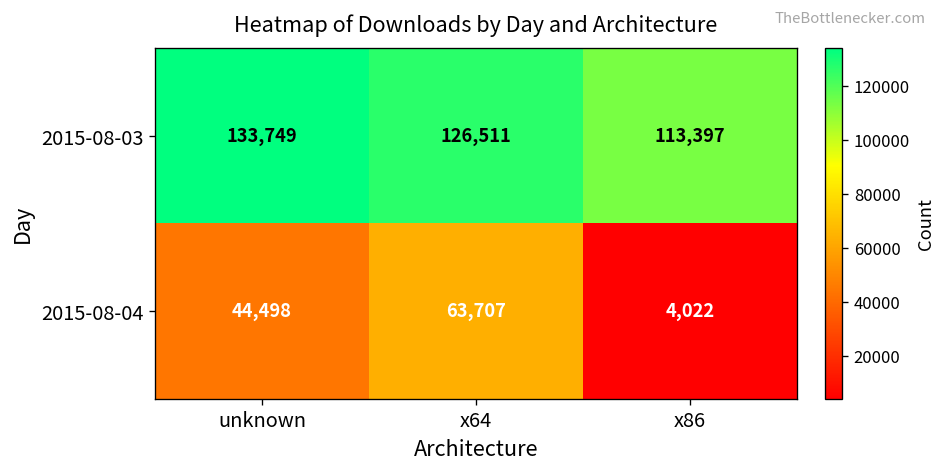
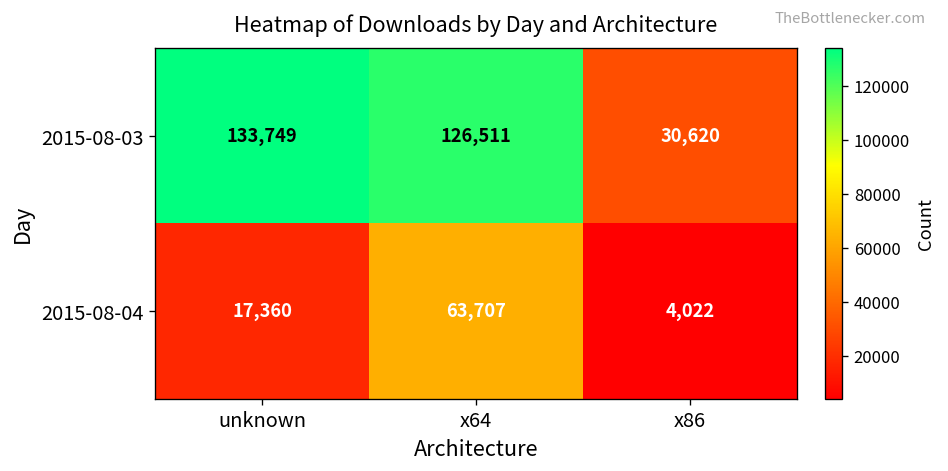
2015-08-03, x86: 113,397 -> 30,620
2015-08-04, unknown: 44,498 -> 17,360
